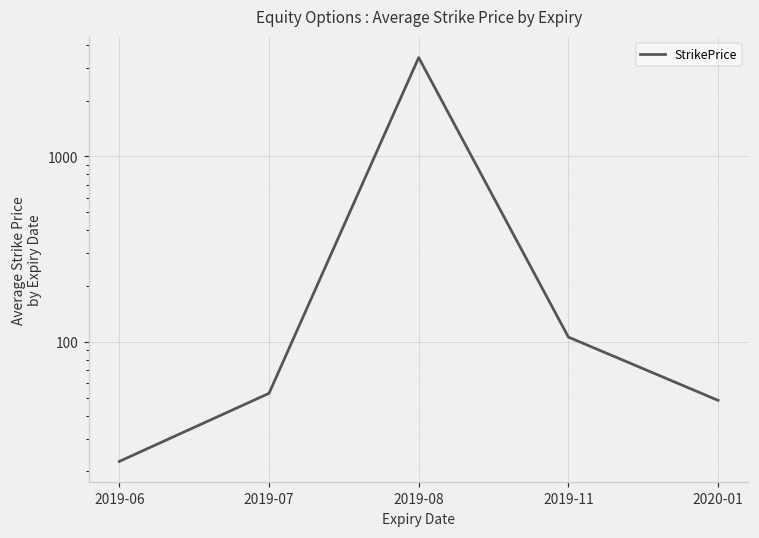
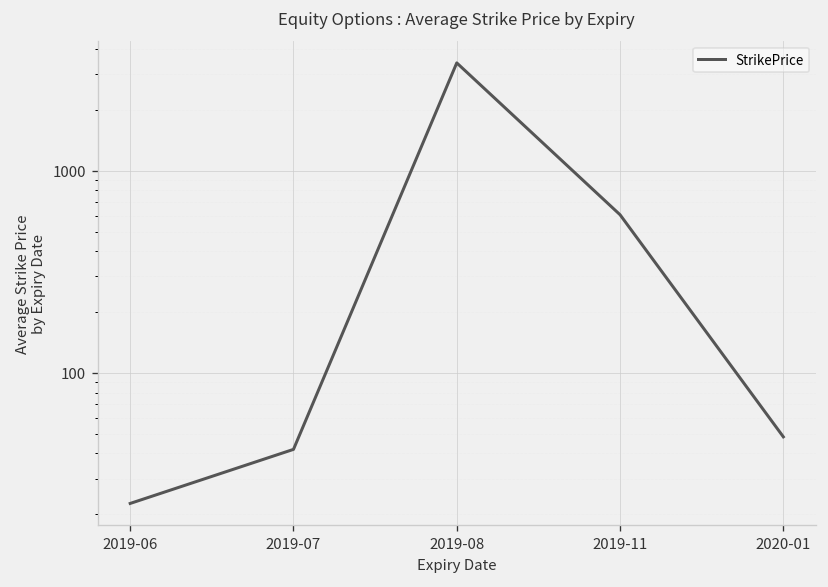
2019-07: 53 -> 42
2019-11: 110 -> 610
